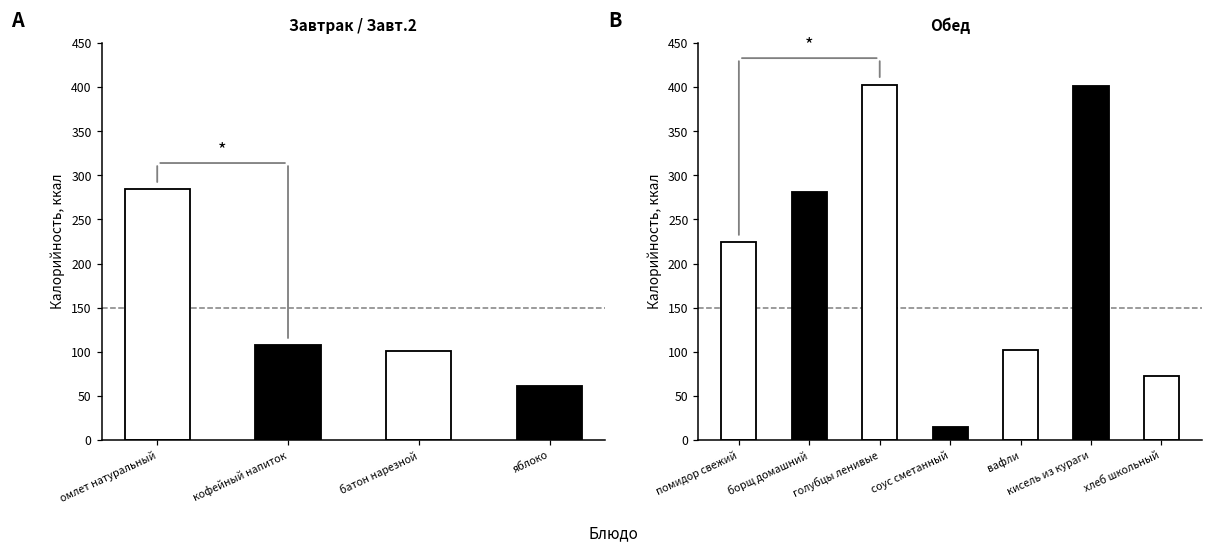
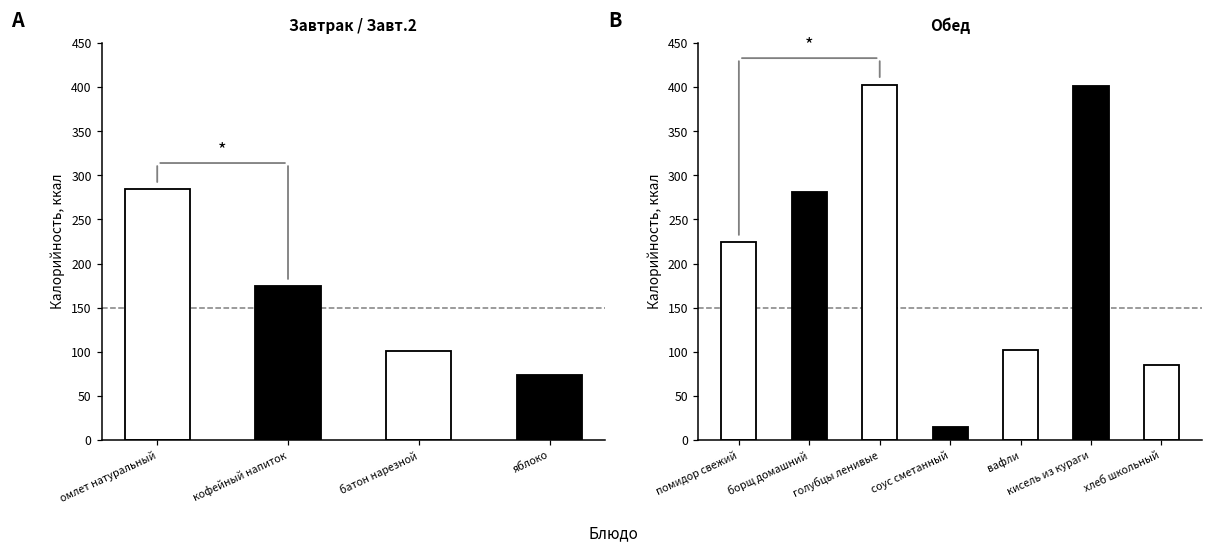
Завтрак / Завт.2, кофейный напиток: 110 -> 170
Завтрак / Завт.2, яблоко: 60 -> 70
Обед, хлеб школьный: 70 -> 90
